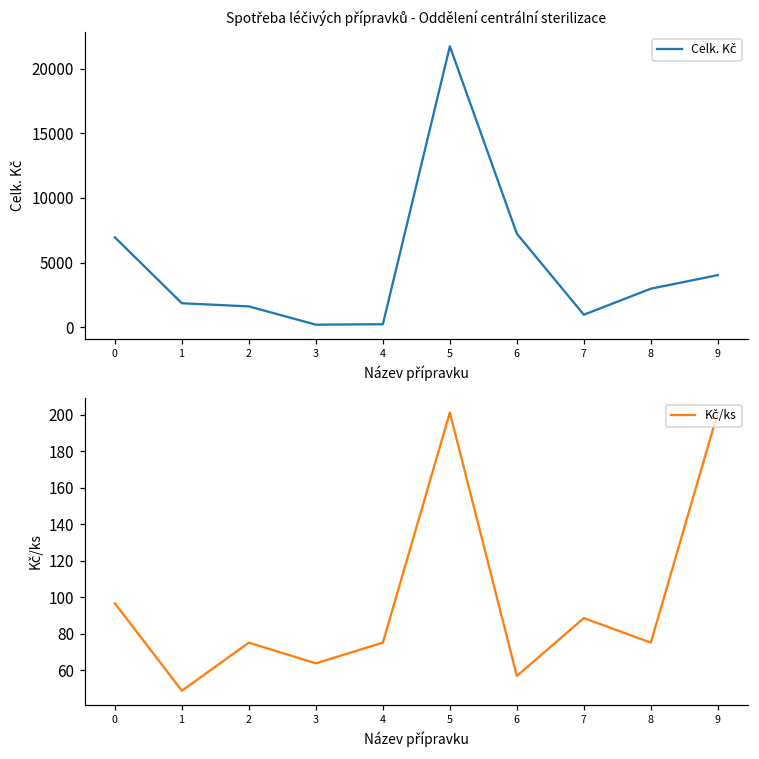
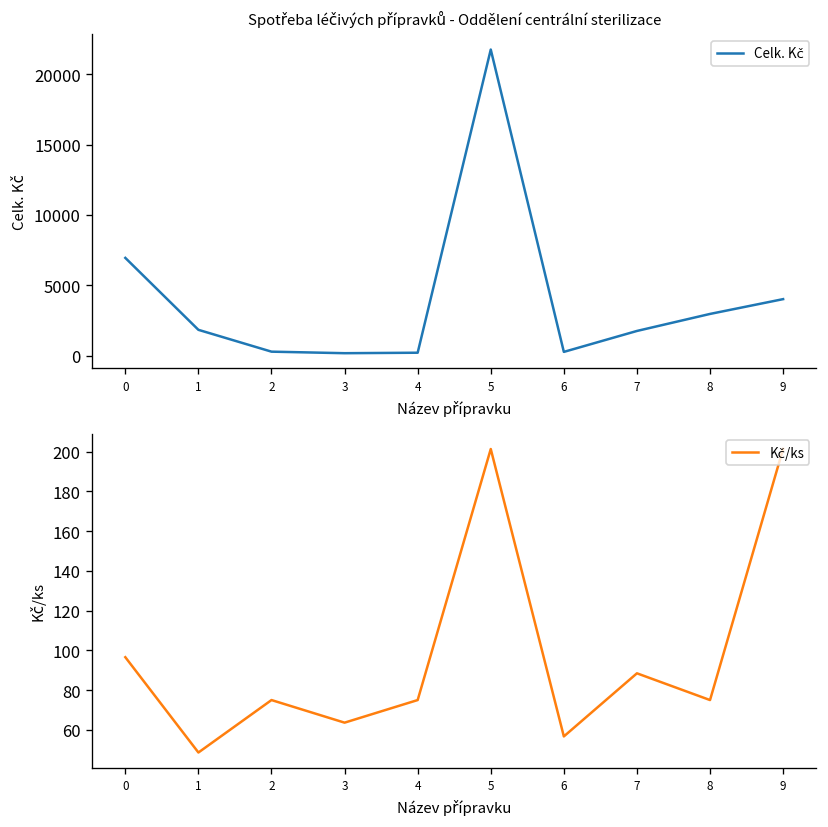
Spotřeba léčivých přípravků - Oddělení centrální sterilizace, 2: 1600 -> 300
Spotřeba léčivých přípravků - Oddělení centrální sterilizace, 6: 7200 -> 300
Spotřeba léčivých přípravků - Oddělení centrální sterilizace, 7: 1000 -> 1800
